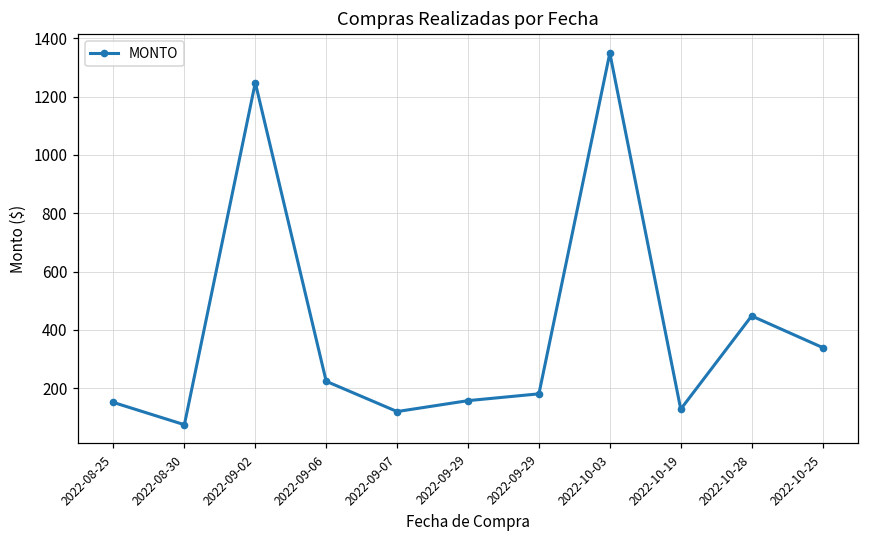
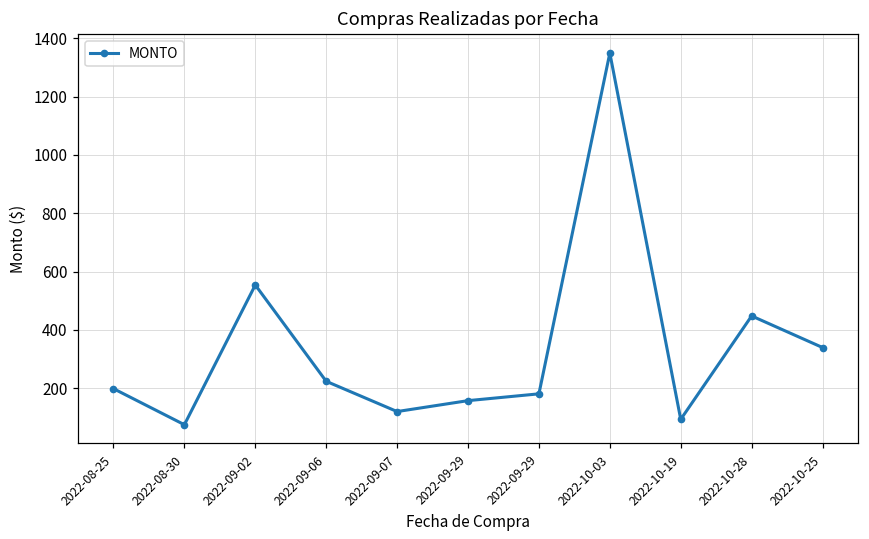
2022-08-25: 150 -> 200
2022-09-02: 1250 -> 550
2022-10-19: 130 -> 90
